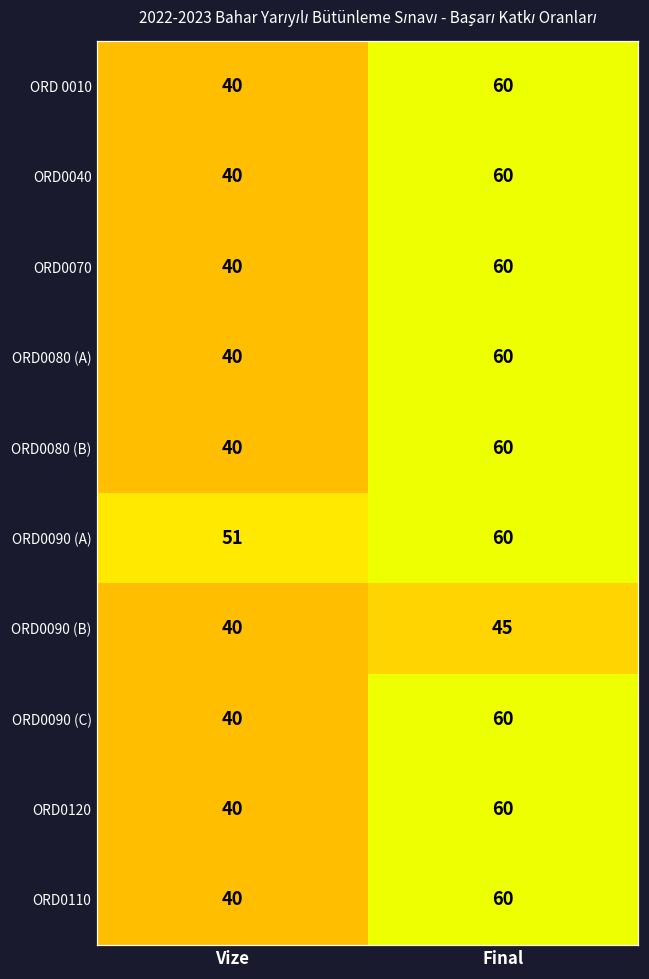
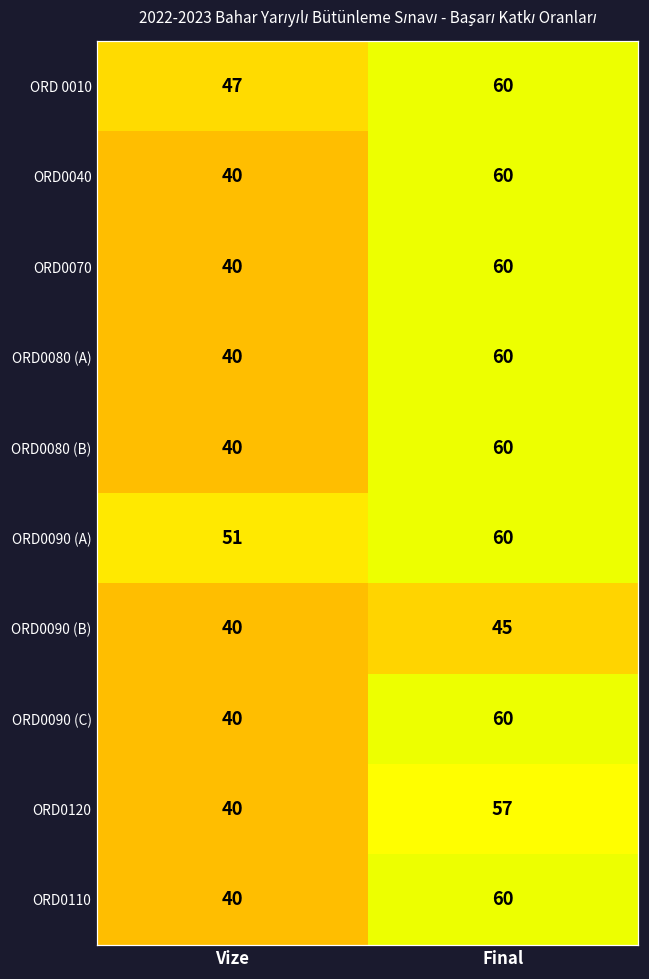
ORD 0010, Vize: 40 -> 47
ORD0120, Final: 60 -> 57
